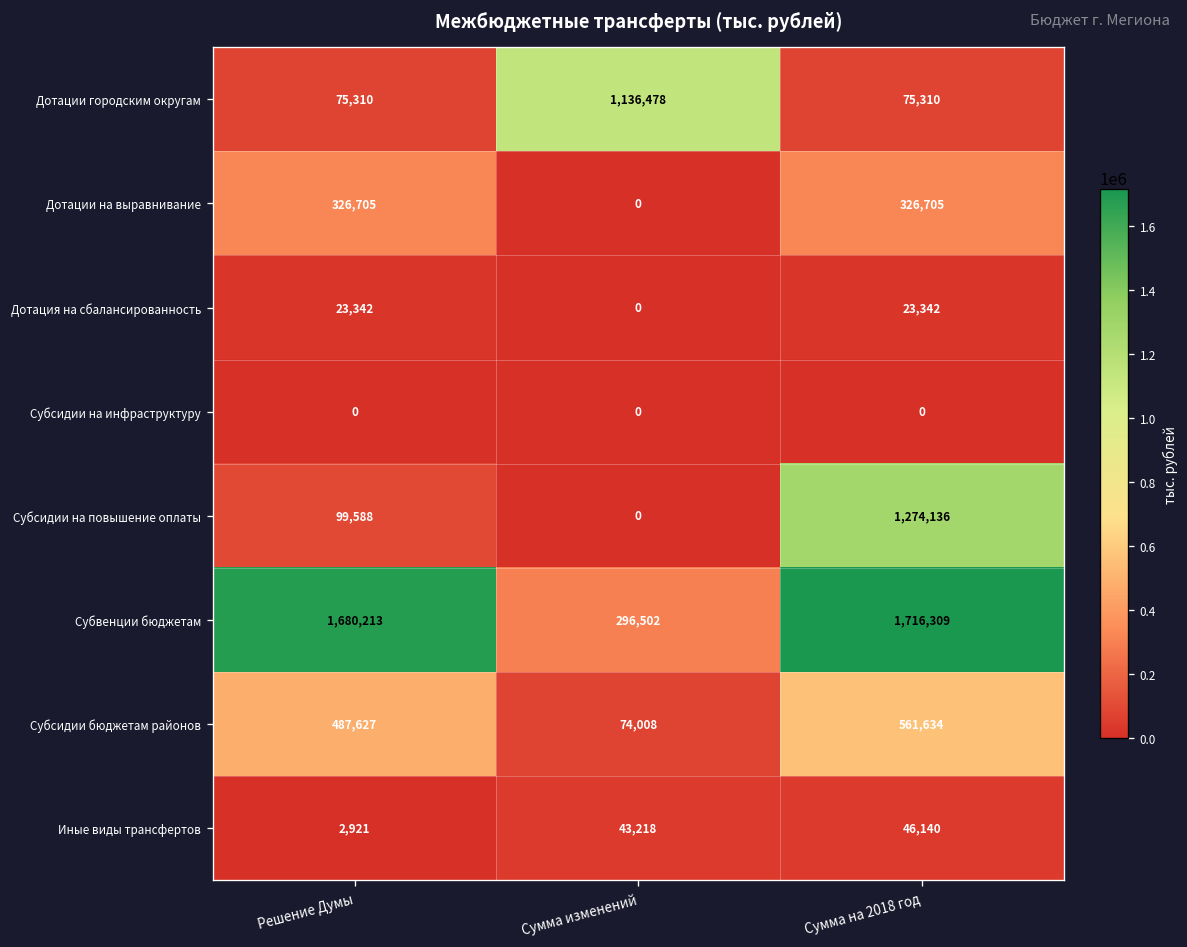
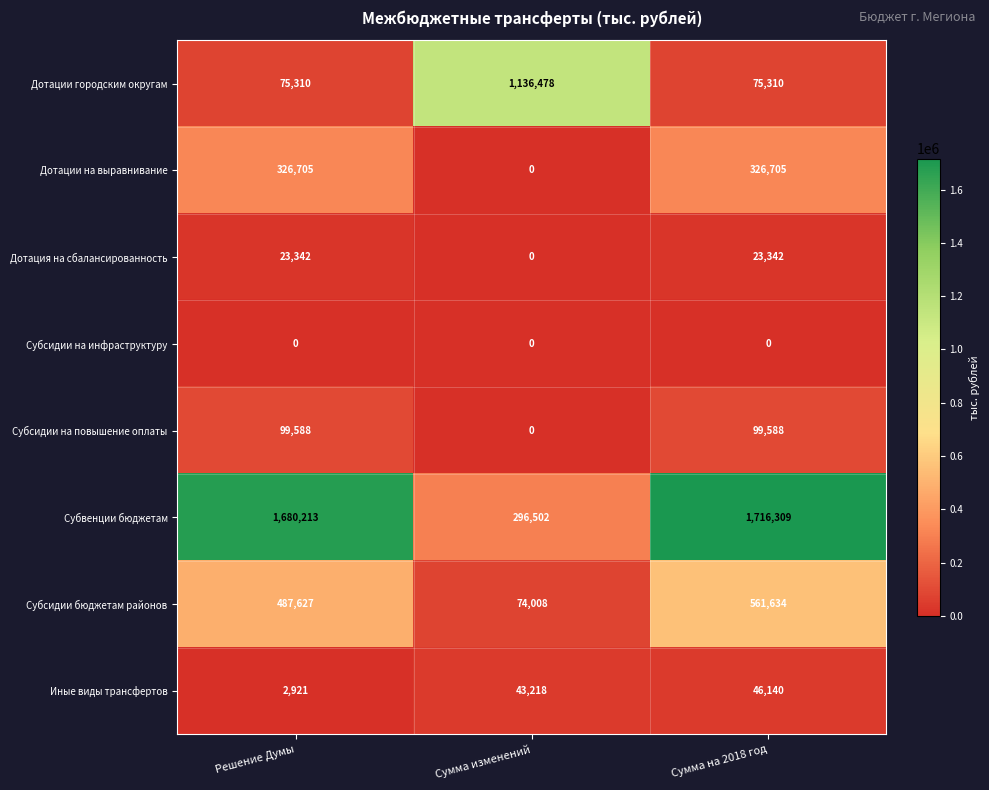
Субсидии на повышение оплаты, Сумма на 2018 год: 1,274,136 -> 99,588
